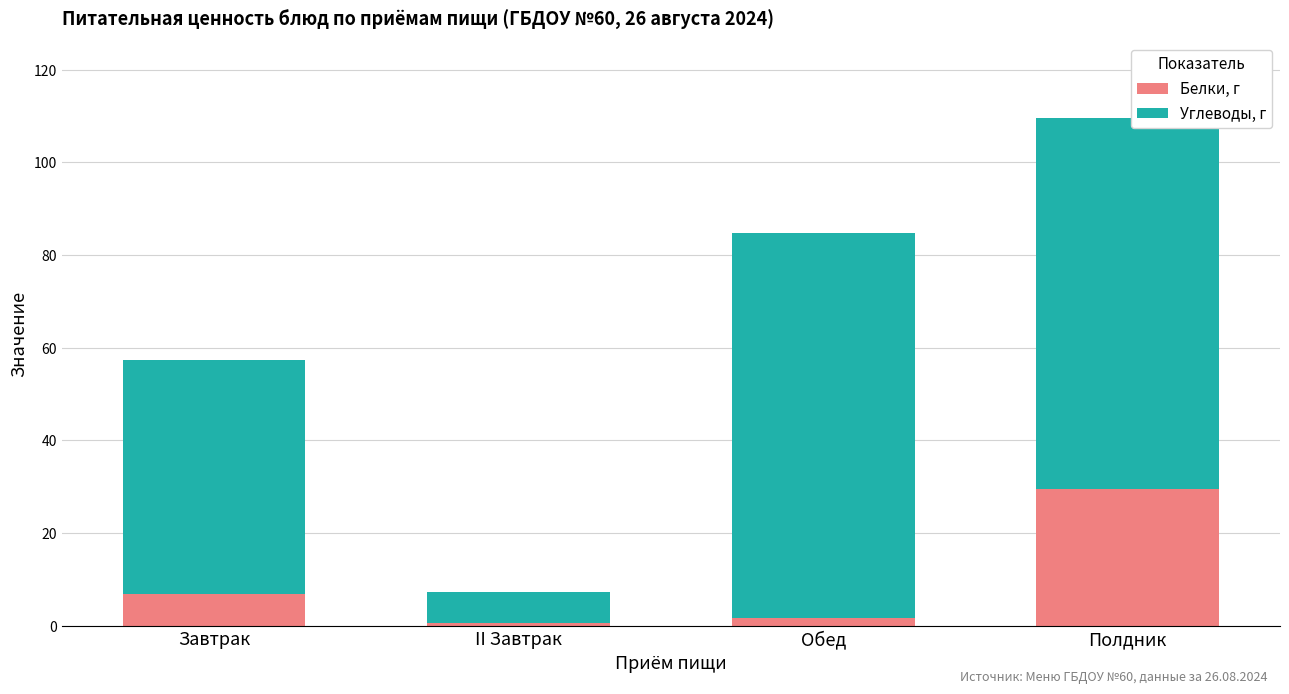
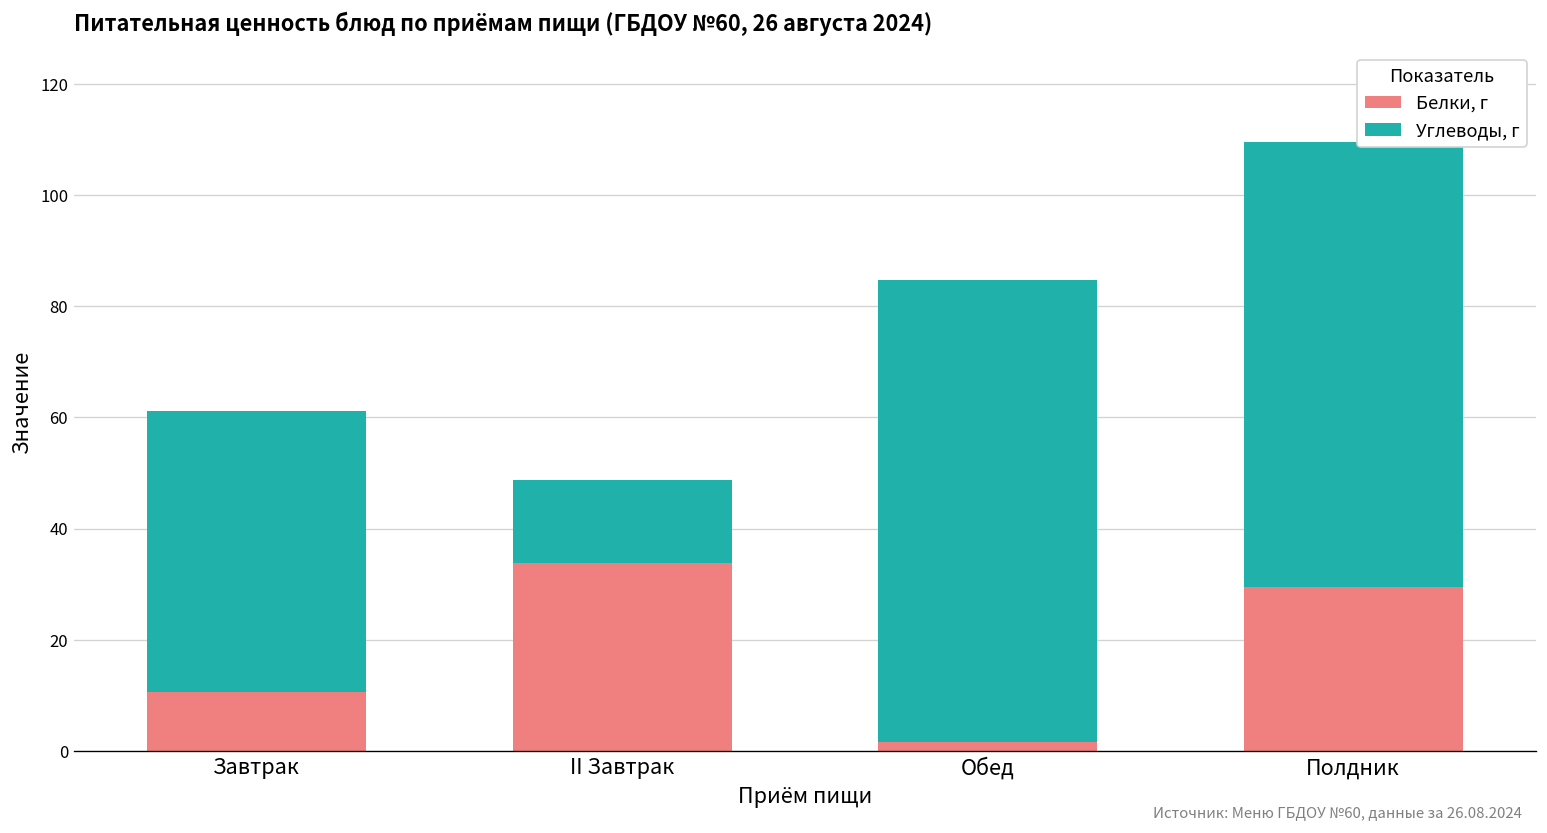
Белки, г, Завтрак: 7 -> 11
Белки, г, II Завтрак: 1 -> 34
Углеводы, г, II Завтрак: 7 -> 15
